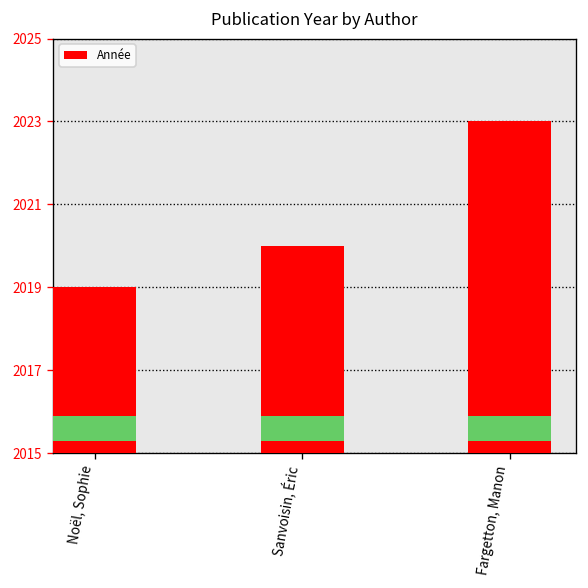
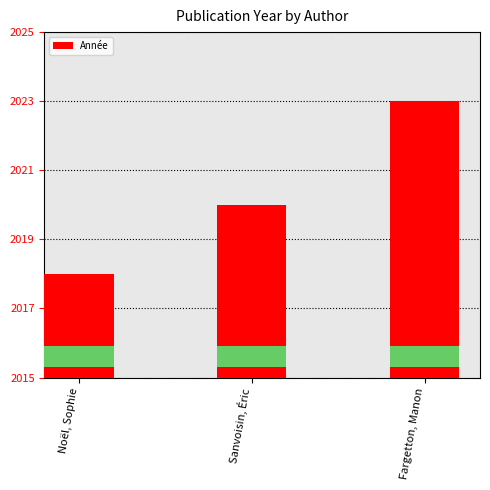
Année, Noël, Sophie: 2019 -> 2018
